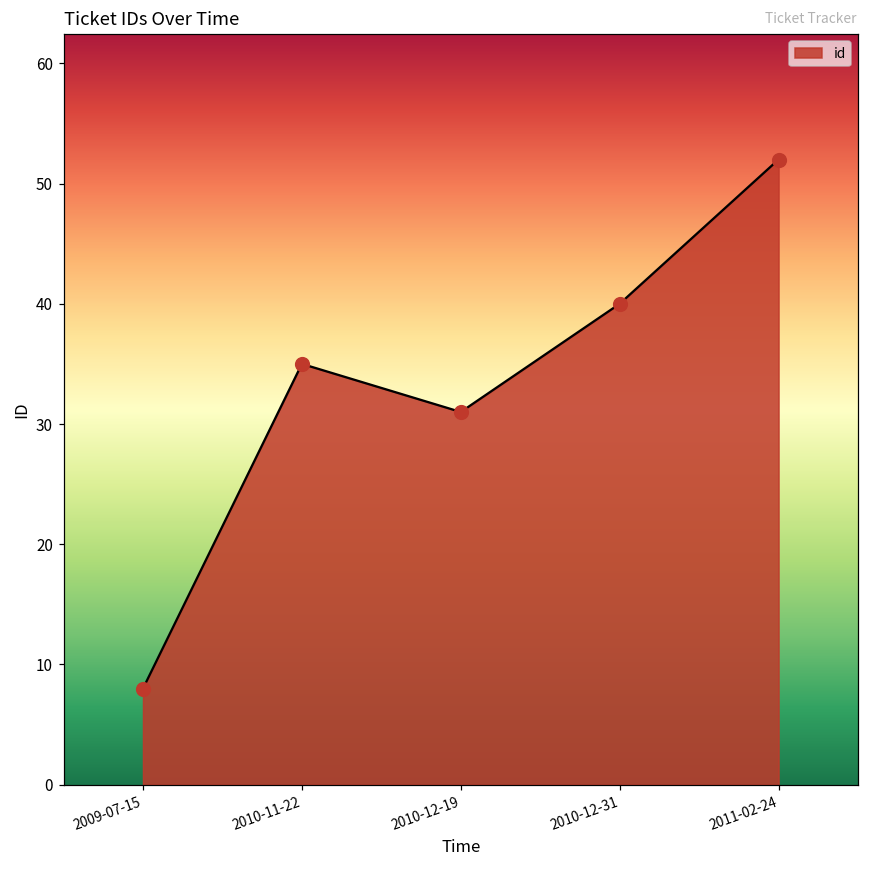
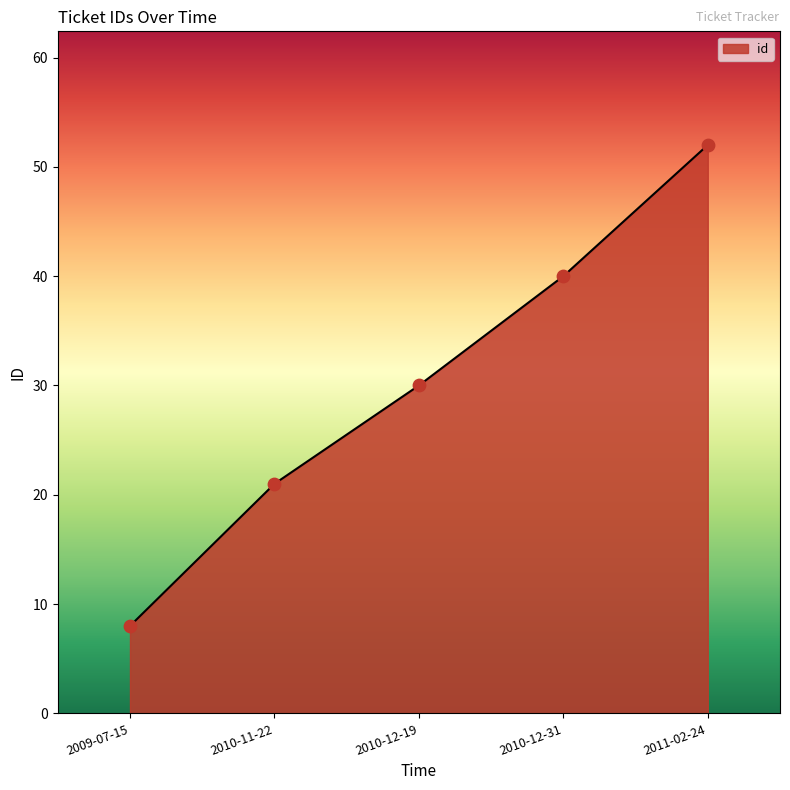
2010-11-22: 35 -> 21
2010-12-19: 31 -> 30
